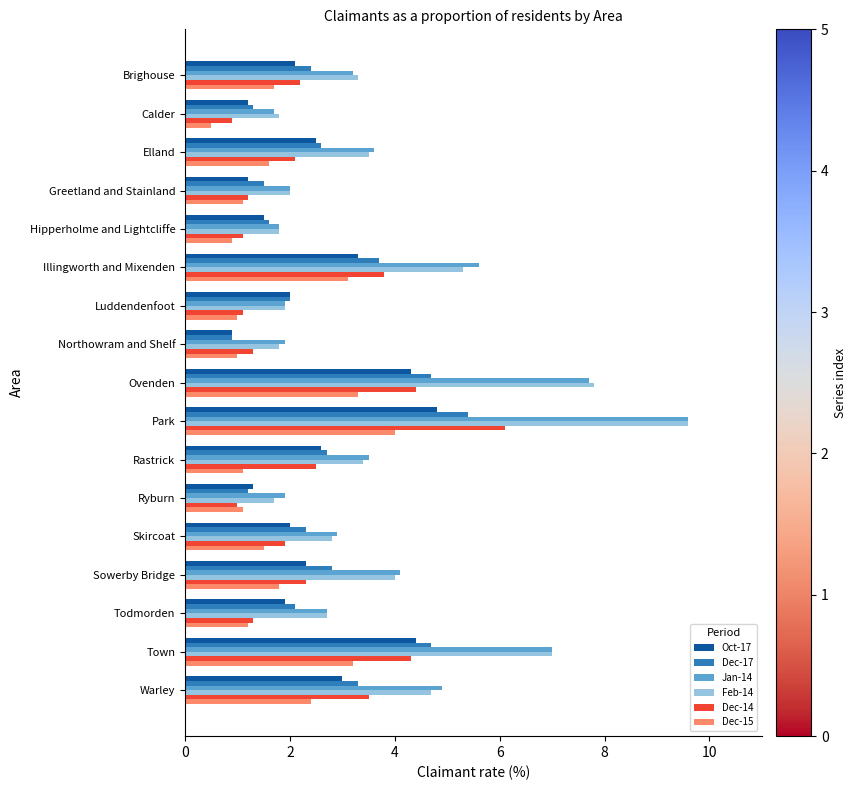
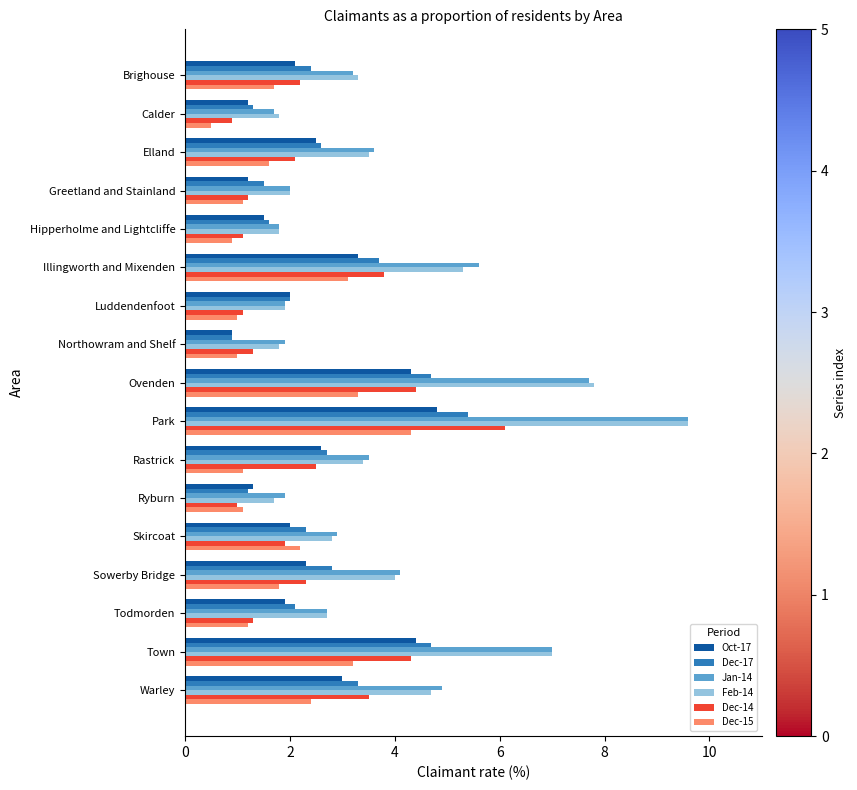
Dec-15, Park: 4.0 -> 4.3
Dec-15, Skircoat: 1.5 -> 2.2
